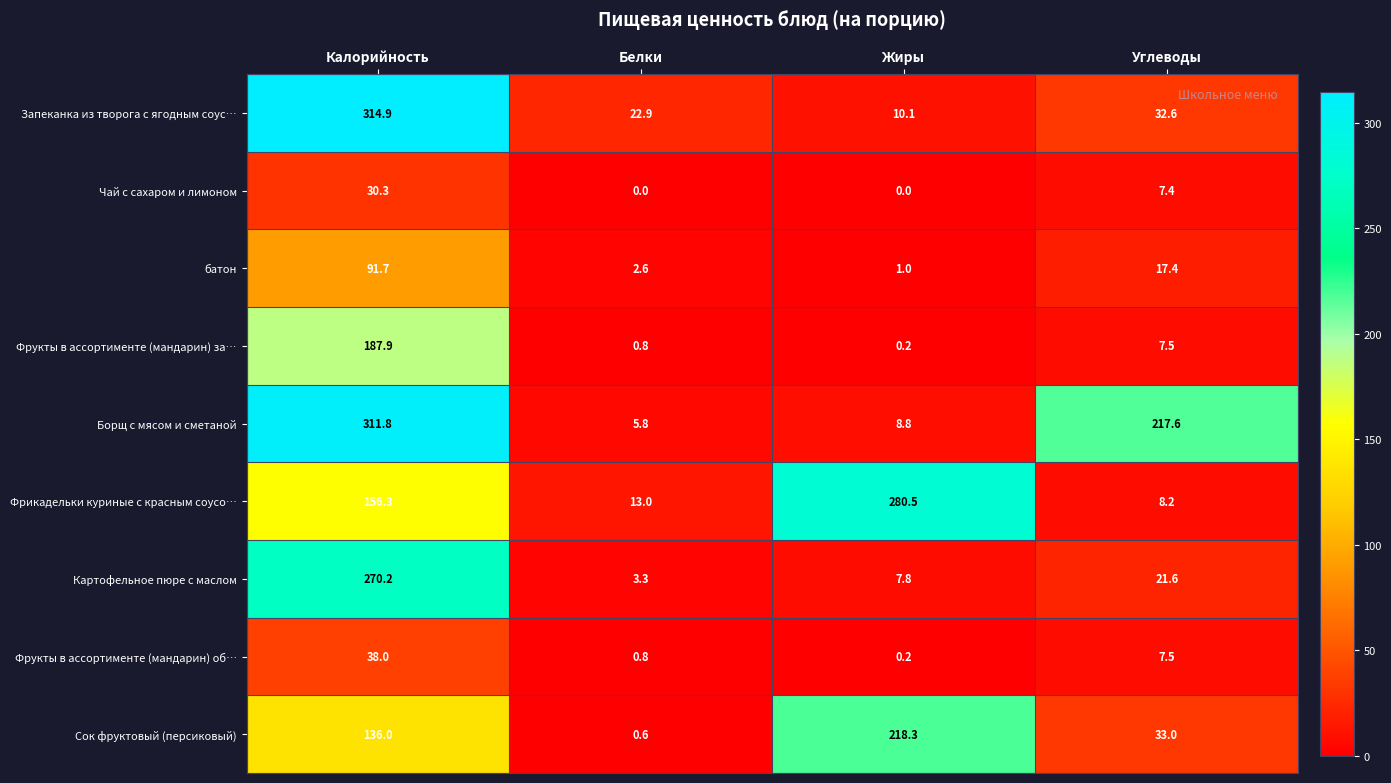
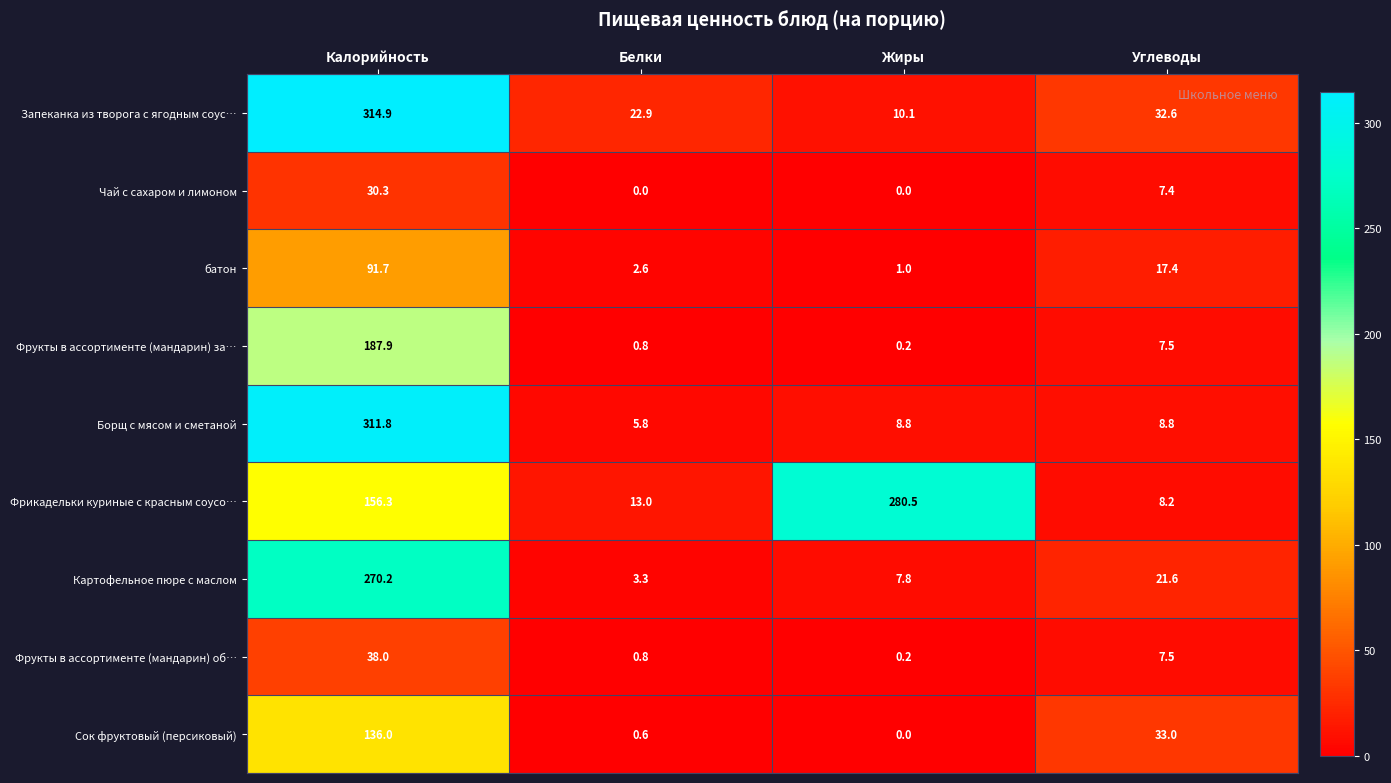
Борщ с мясом и сметаной, Углеводы: 217.6 -> 8.8
Сок фруктовый (персиковый), Жиры: 218.3 -> 0.0
